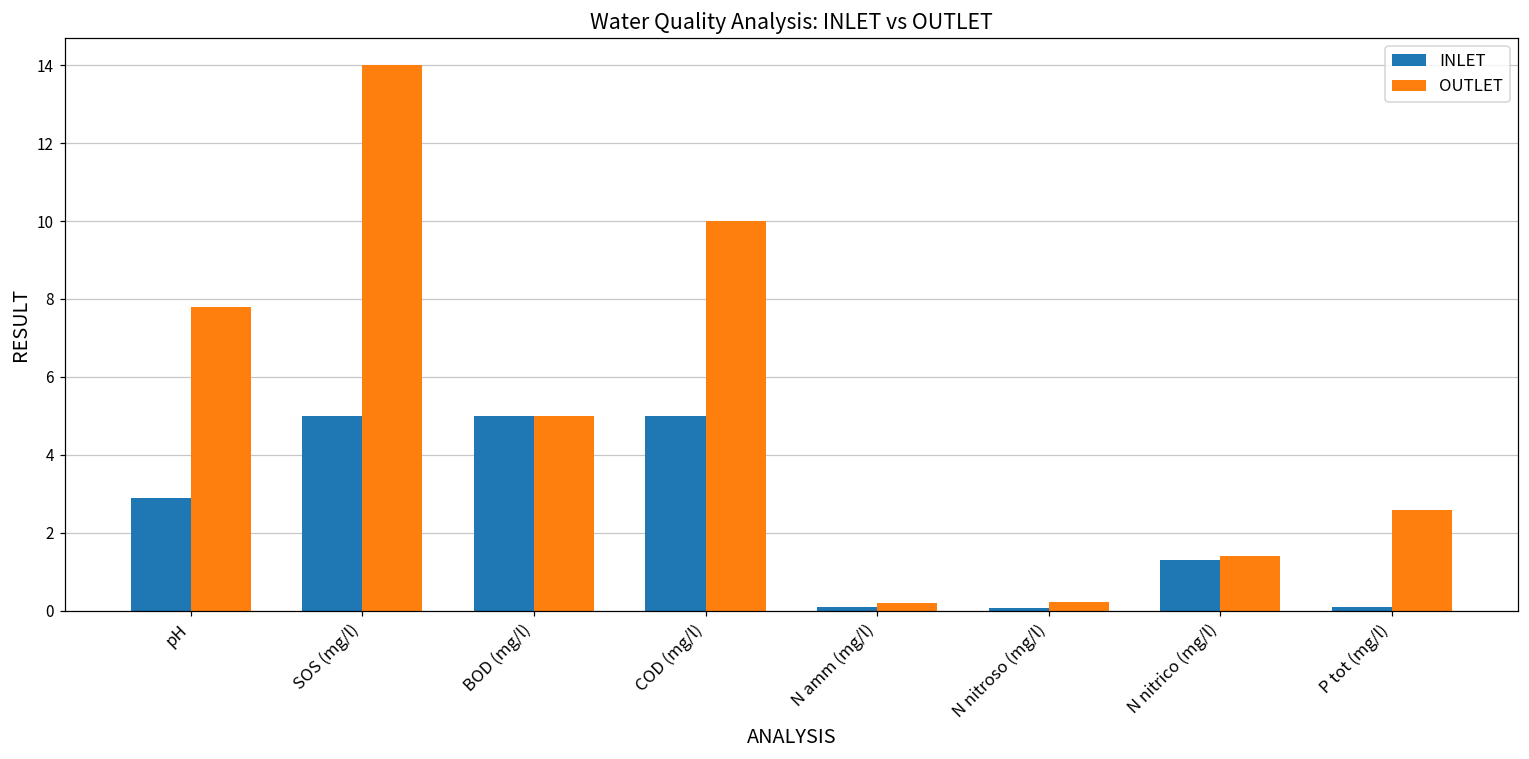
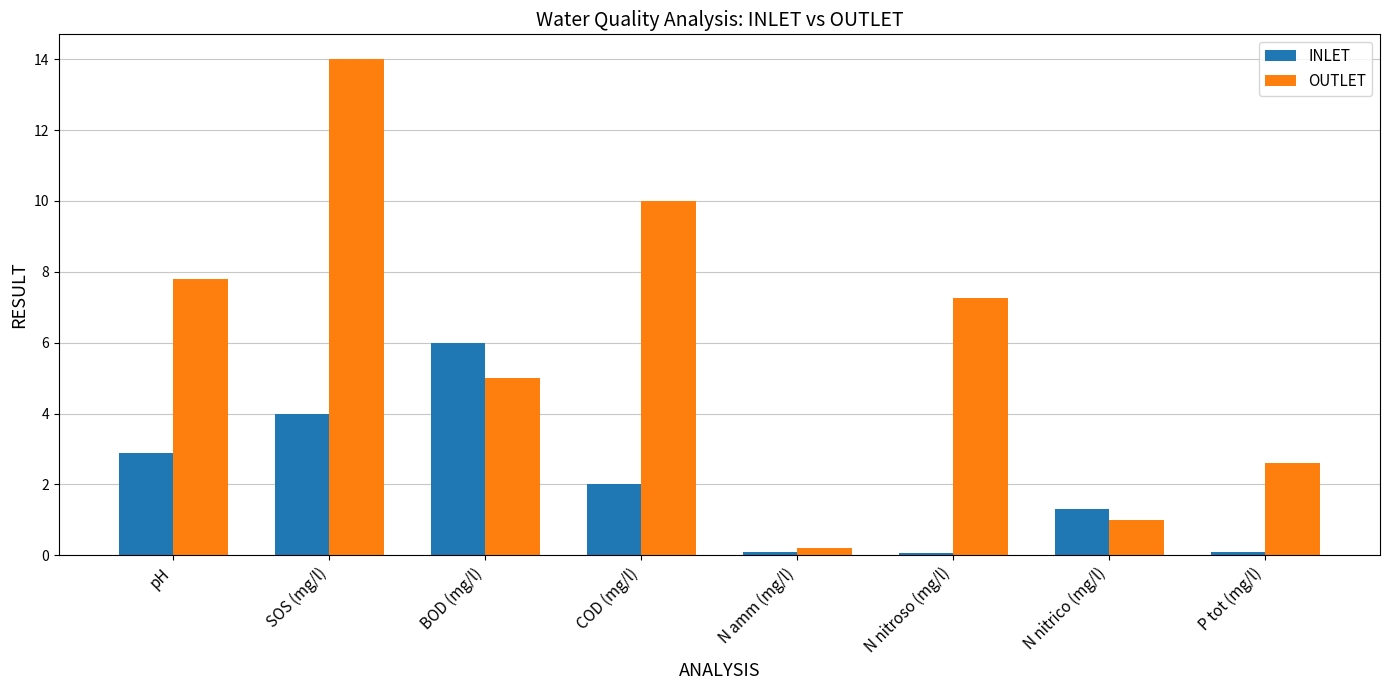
INLET, SOS (mg/l): 5 -> 4
INLET, BOD (mg/l): 5 -> 6
INLET, COD (mg/l): 5 -> 2
OUTLET, N nitroso (mg/l): 0.2 -> 7.3
OUTLET, N nitrico (mg/l): 1.4 -> 1.0
